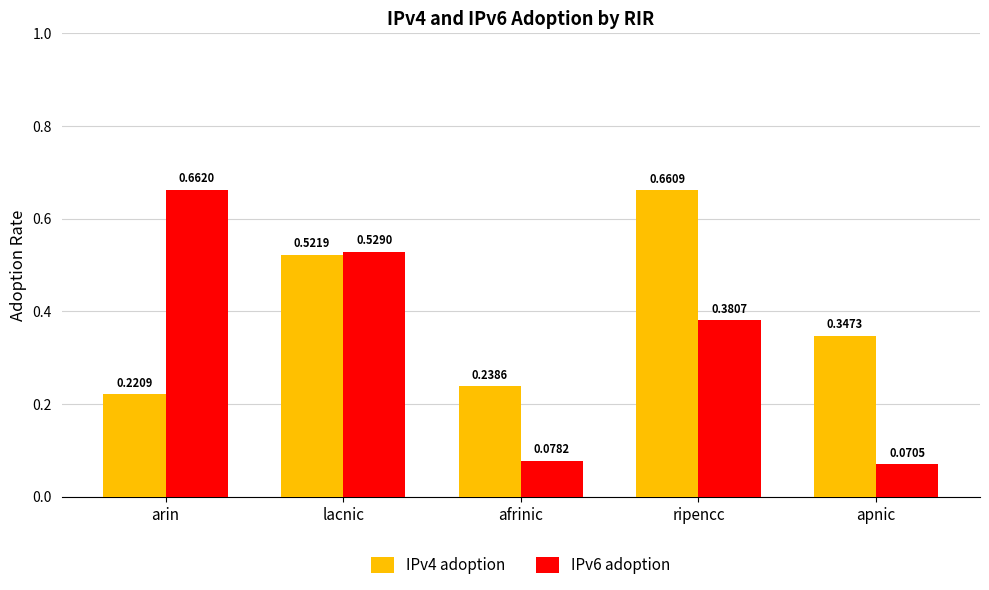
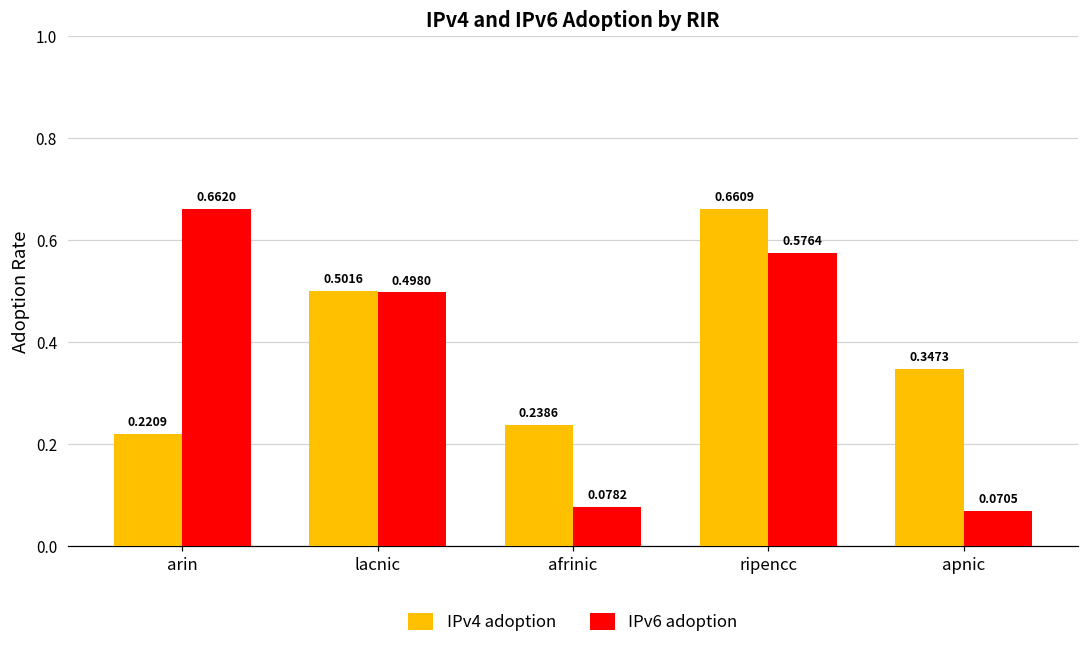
IPv4 adoption, lacnic: 0.5219 -> 0.5016
IPv6 adoption, lacnic: 0.5290 -> 0.4980
IPv6 adoption, ripencc: 0.3807 -> 0.5764
